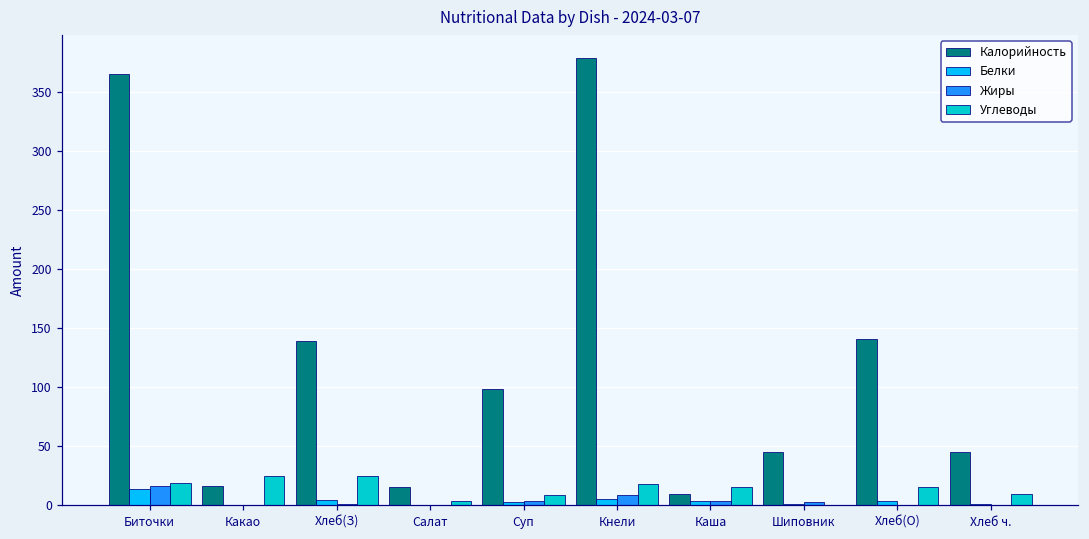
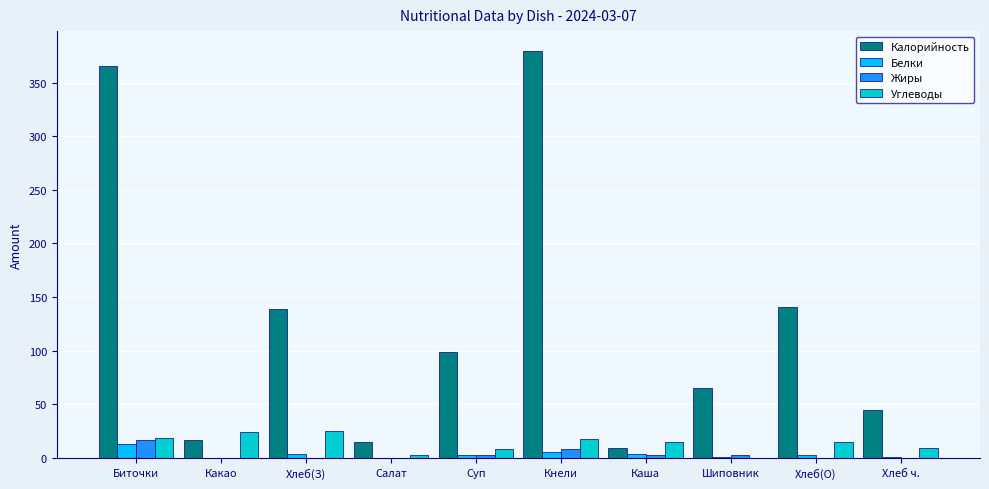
Калорийность, Шиповник: 45 -> 65
